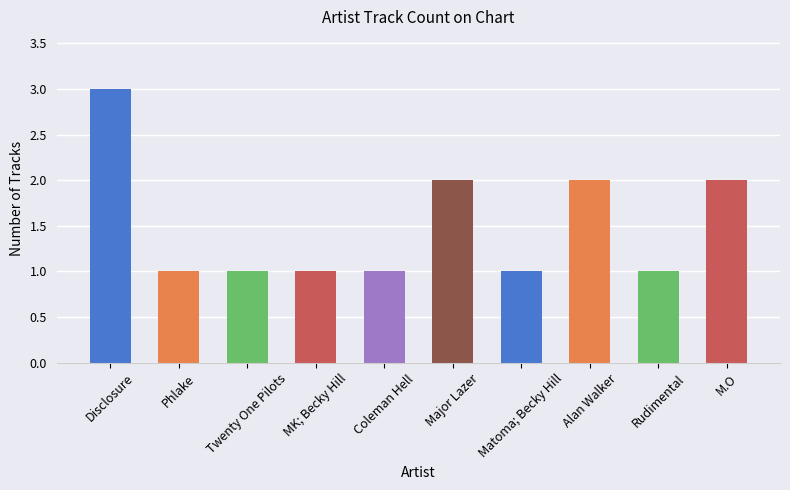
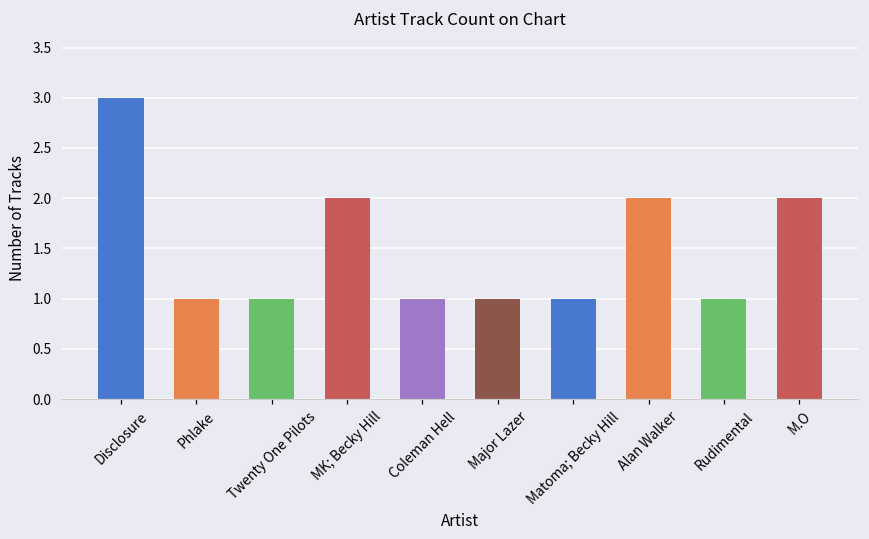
MK; Becky Hill: 1 -> 2
Major Lazer: 2 -> 1
